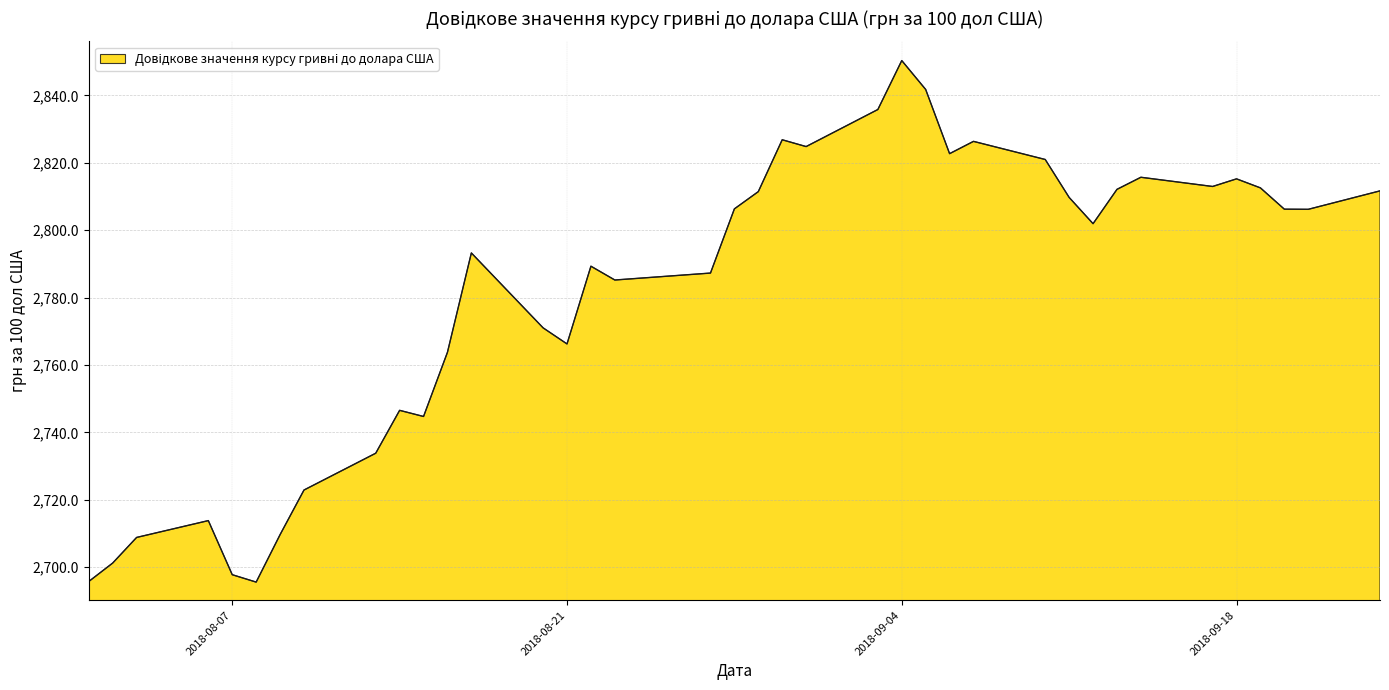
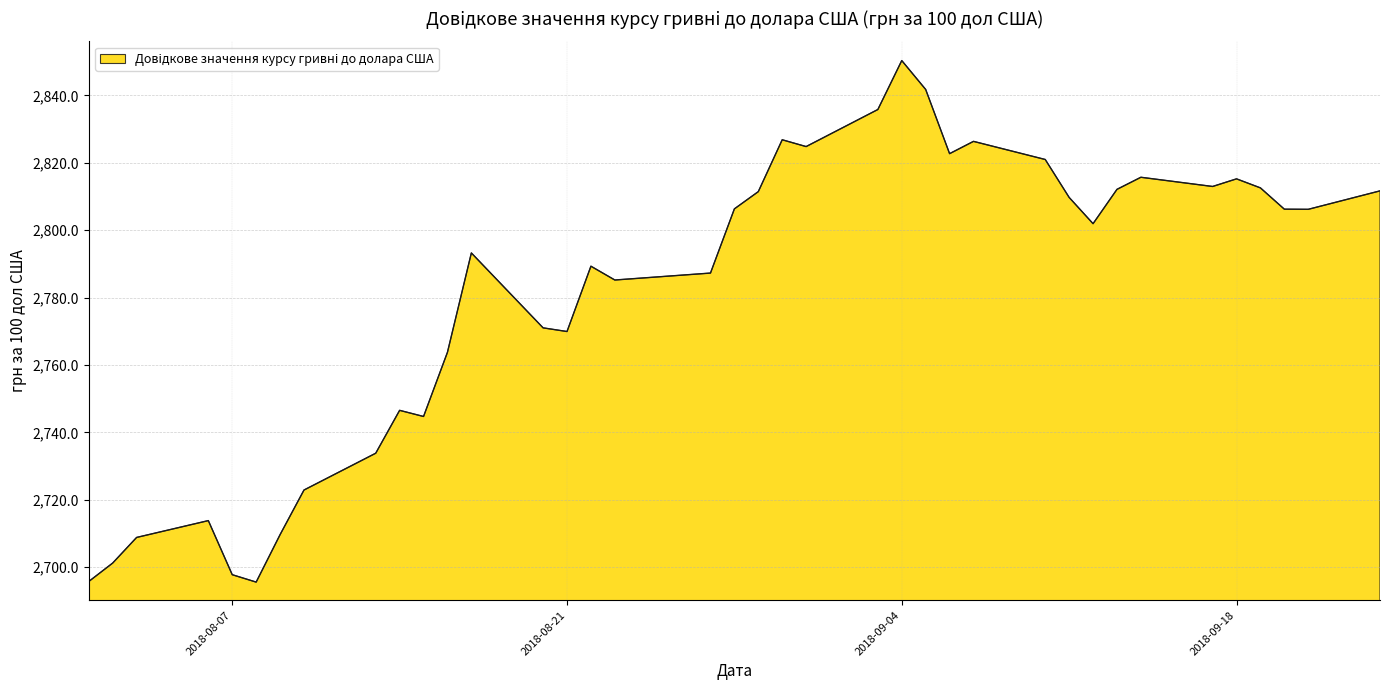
2018-08-21: 2,766 -> 2,770
